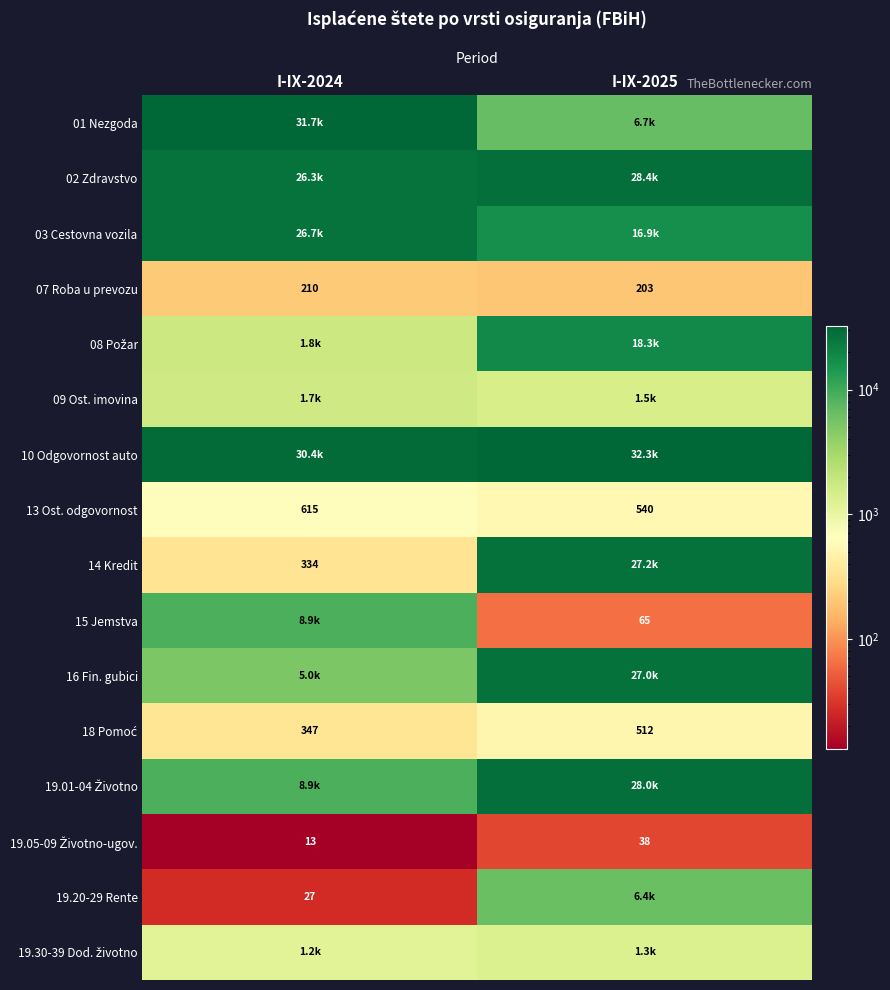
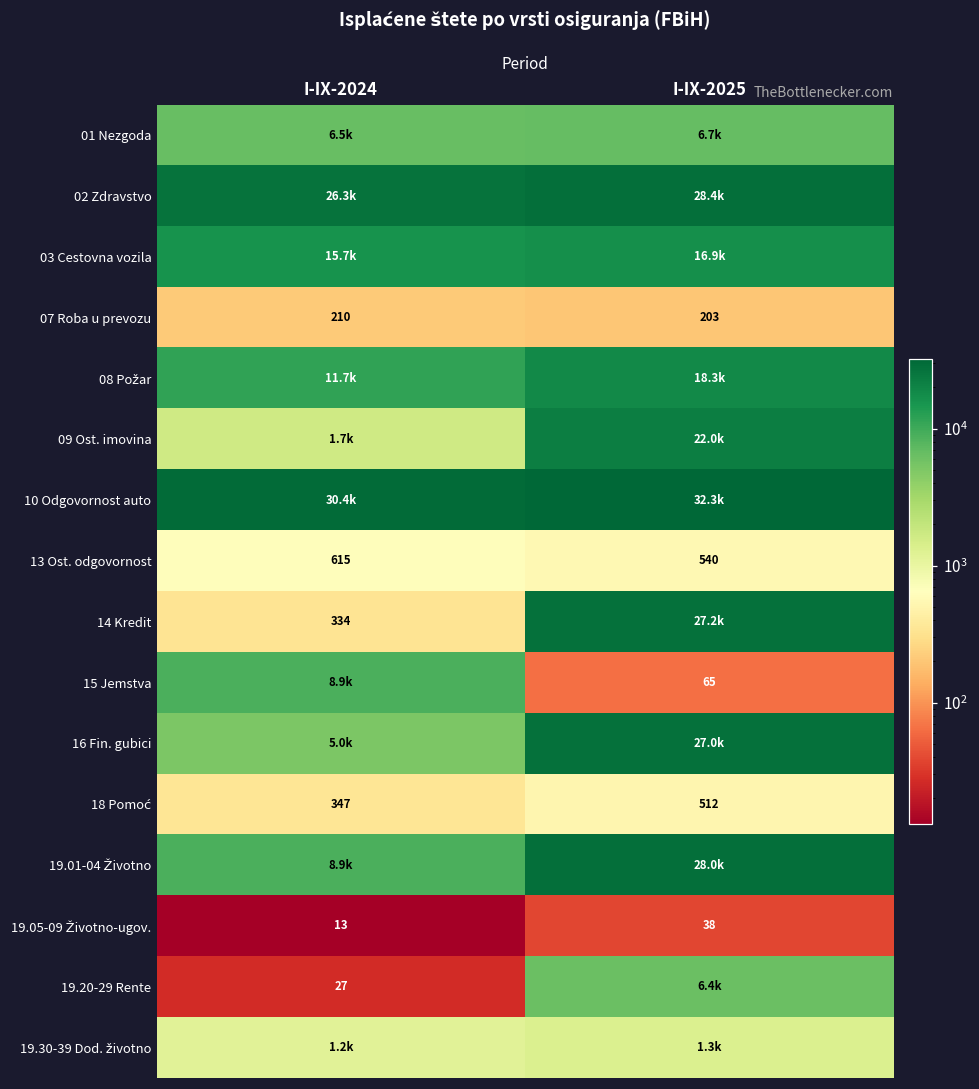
01 Nezgoda, I-IX-2024: 31.7k -> 6.5k
03 Cestovna vozila, I-IX-2024: 26.7k -> 15.7k
08 Požar, I-IX-2024: 1.8k -> 11.7k
09 Ost. imovina, I-IX-2025: 1.5k -> 22.0k
